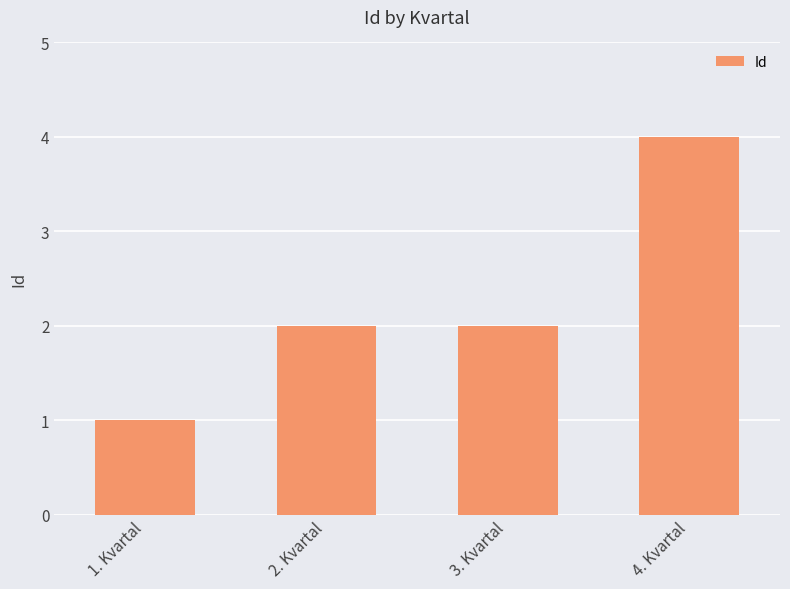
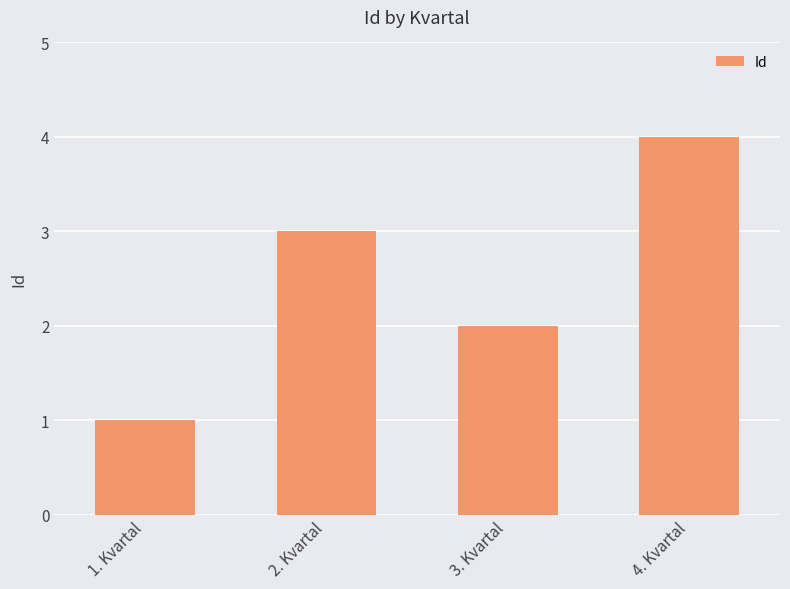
2. Kvartal: 2 -> 3
